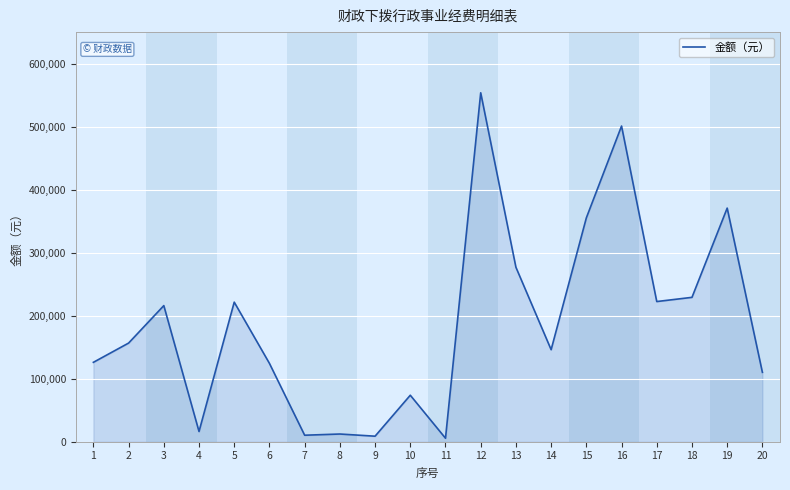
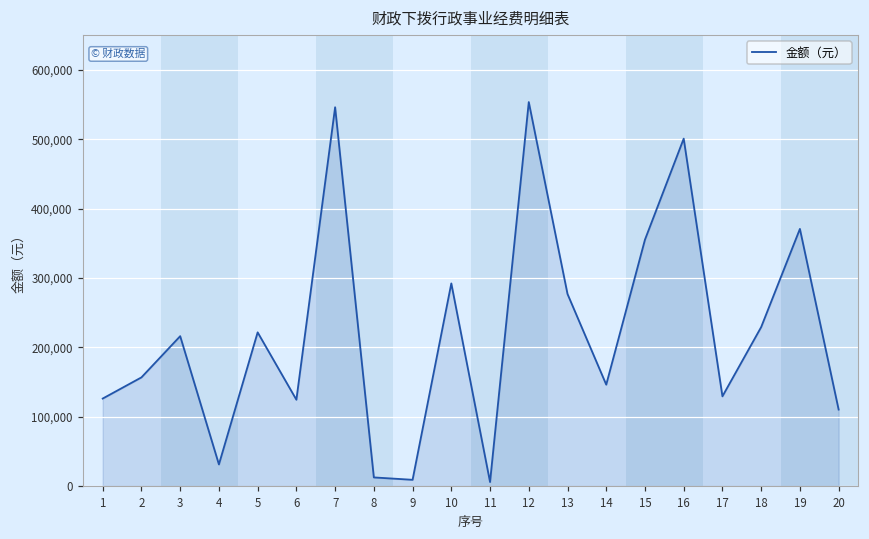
4: 20,000 -> 30,000
7: 10,000 -> 550,000
10: 70,000 -> 290,000
17: 220,000 -> 130,000
